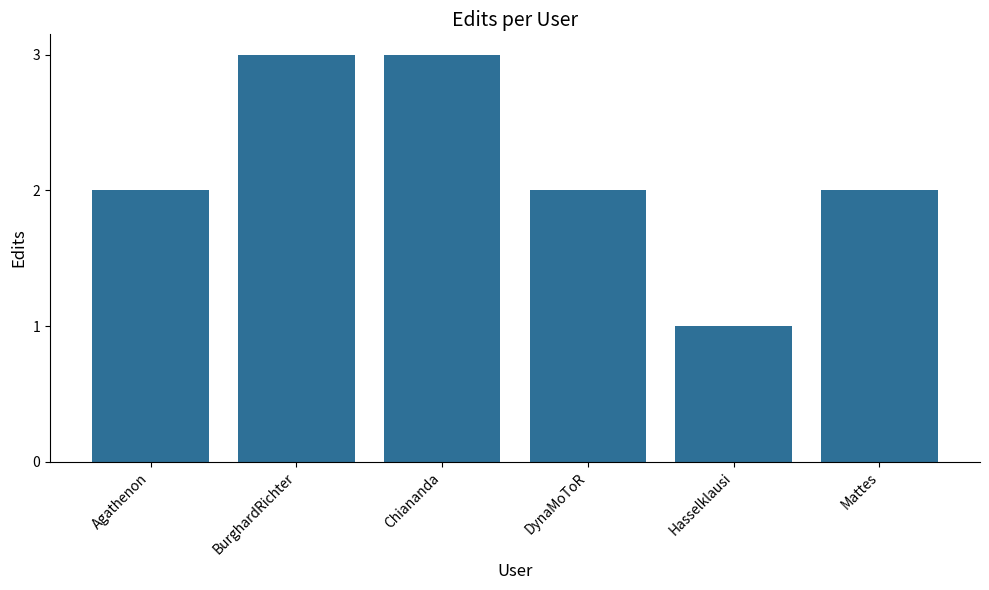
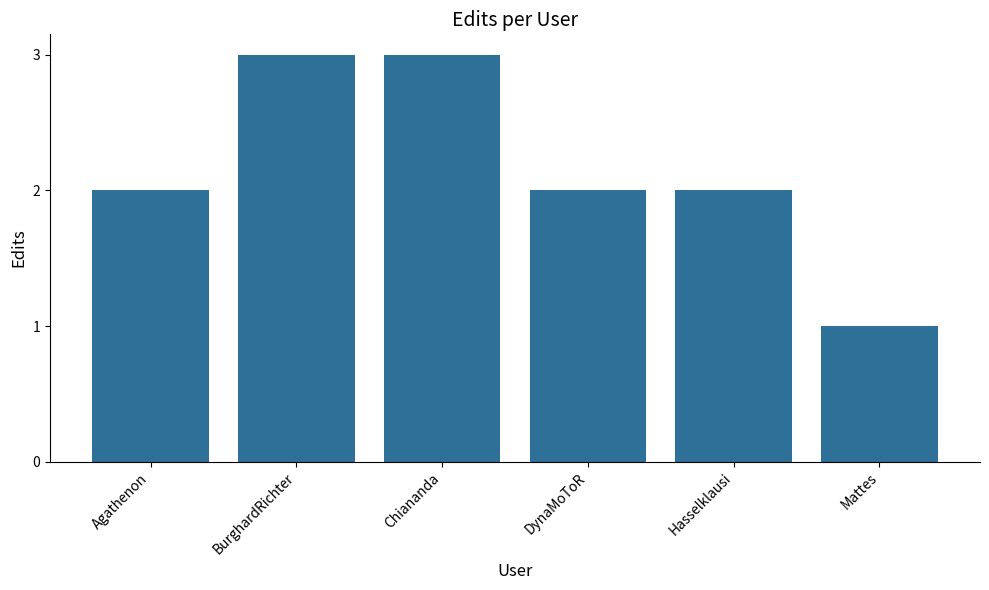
Hasselklausi: 1 -> 2
Mattes: 2 -> 1
